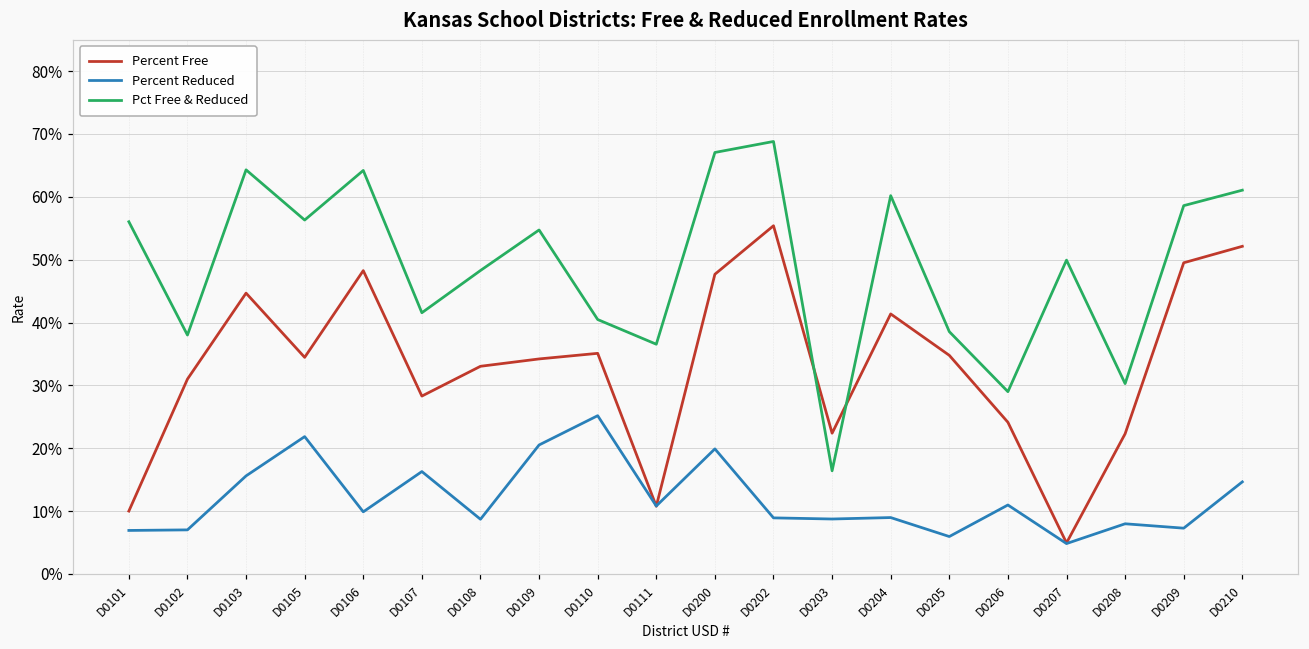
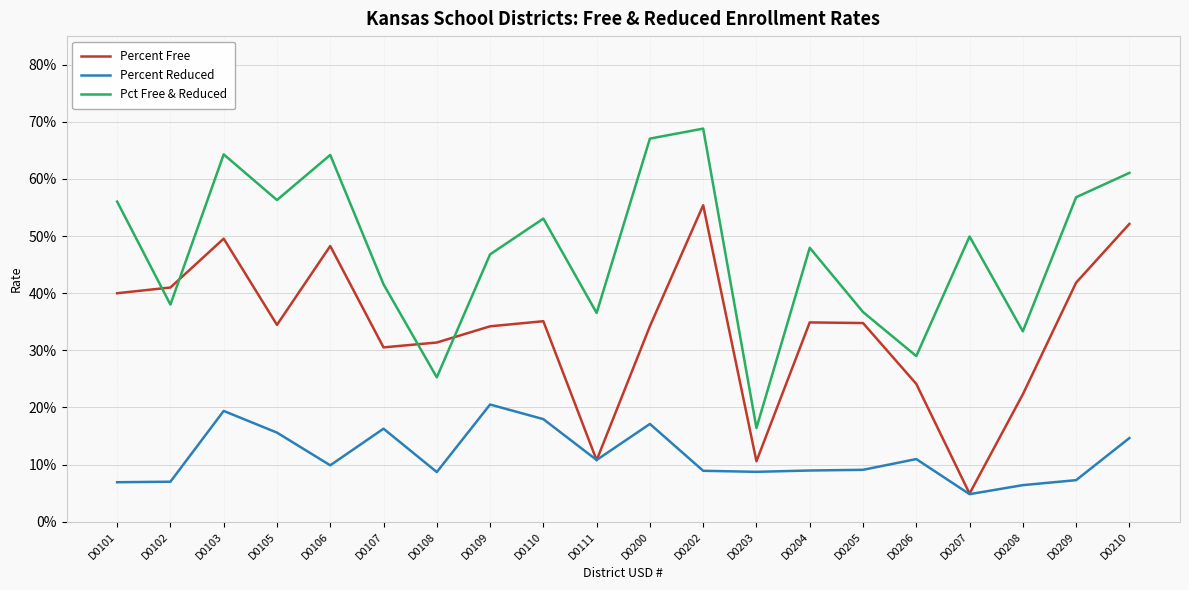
Percent Free, D0101: 10% -> 40%
Percent Free, D0102: 31% -> 41%
Percent Free, D0103: 45% -> 50%
Percent Reduced, D0103: 16% -> 19%
Percent Reduced, D0105: 22% -> 16%
Percent Free, D0107: 28% -> 31%
Percent Free, D0108: 33% -> 31%
Pct Free & Reduced, D0108: 48% -> 25%
Pct Free & Reduced, D0109: 55% -> 47%
Percent Reduced, D0110: 25% -> 18%
Pct Free & Reduced, D0110: 40% -> 53%
Percent Free, D0200: 48% -> 34%
Percent Reduced, D0200: 20% -> 17%
Percent Free, D0203: 22% -> 11%
Percent Free, D0204: 41% -> 35%
Pct Free & Reduced, D0204: 60% -> 48%
Percent Reduced, D0205: 6% -> 9%
Pct Free & Reduced, D0205: 39% -> 37%
Percent Reduced, D0208: 8% -> 6%
Pct Free & Reduced, D0208: 30% -> 33%
Percent Free, D0209: 50% -> 42%
Pct Free & Reduced, D0209: 59% -> 57%
